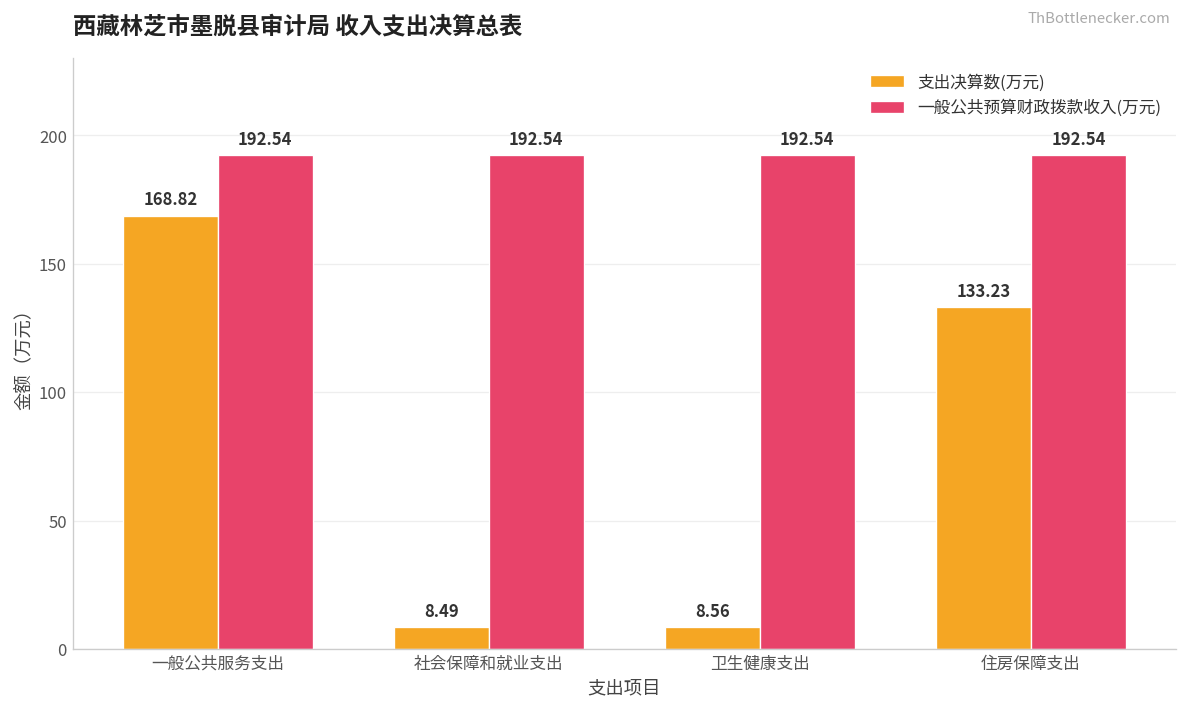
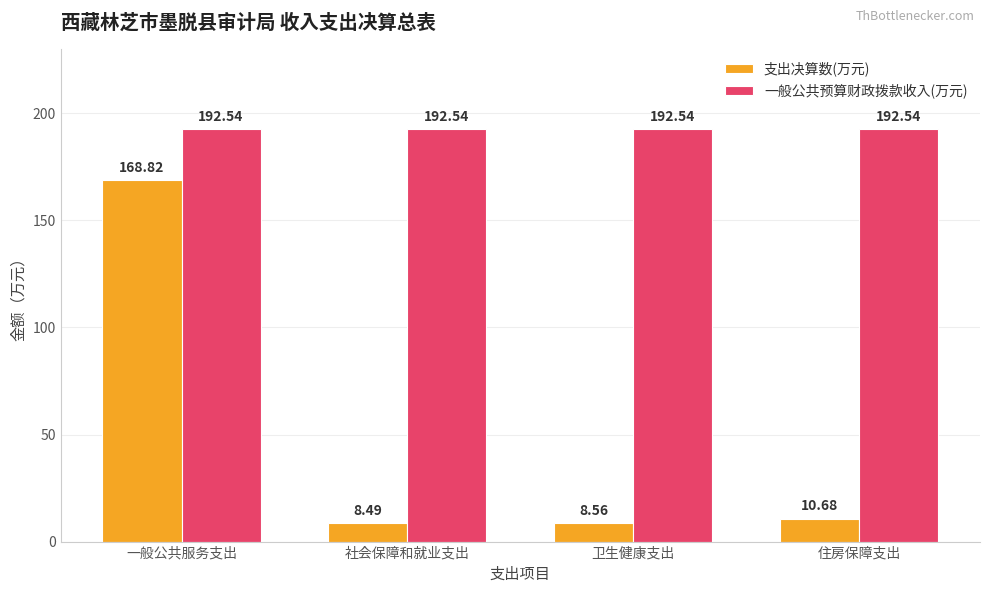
支出决算数(万元), 住房保障支出: 133.23 -> 10.68
